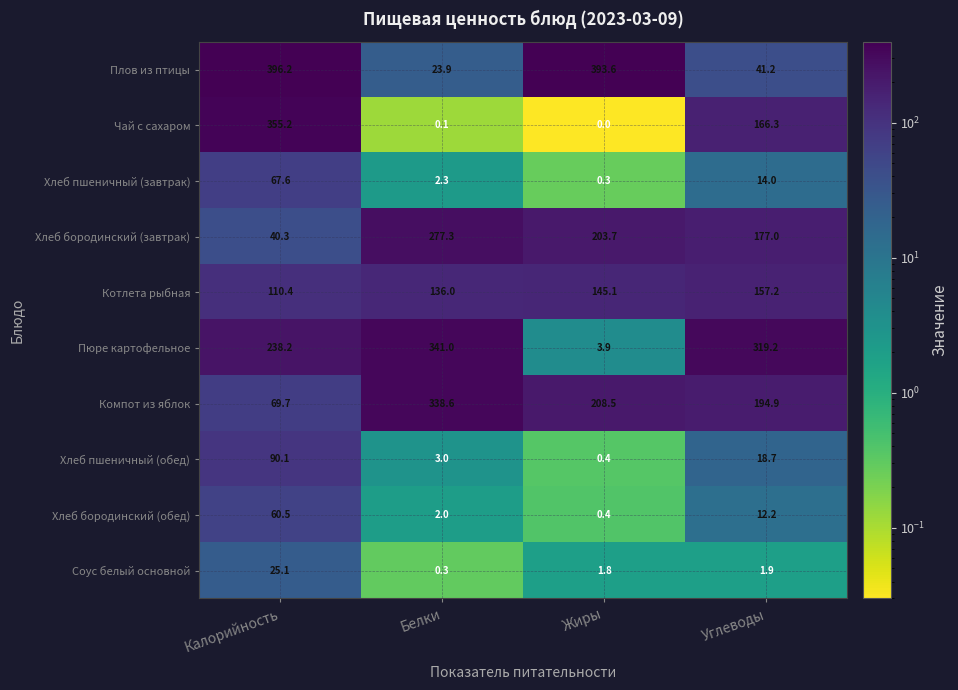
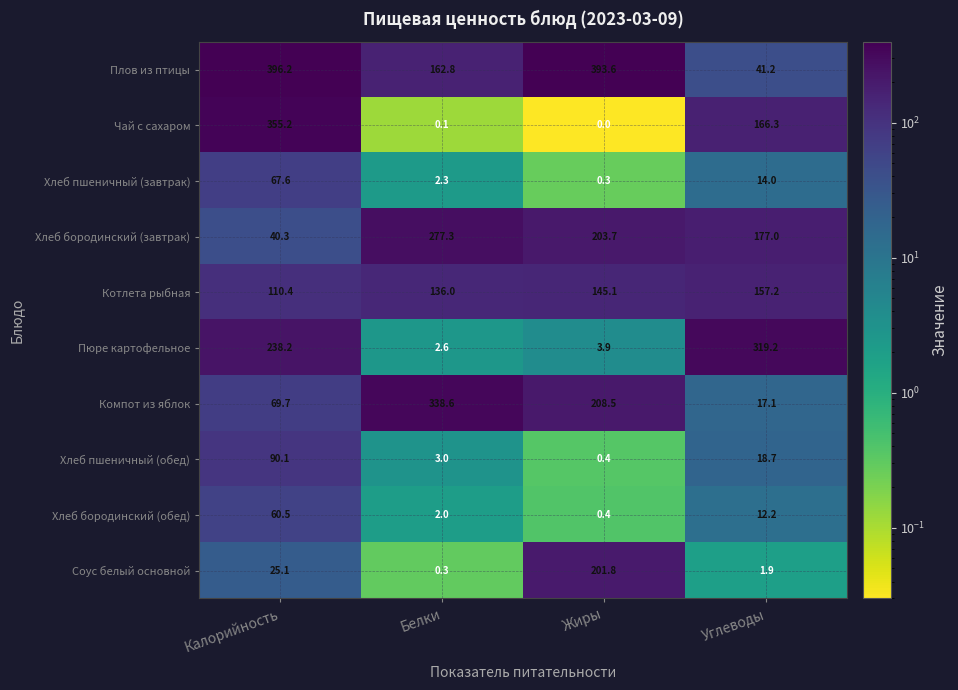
Плов из птицы, Белки: 23.9 -> 162.8
Пюре картофельное, Белки: 341.0 -> 2.6
Компот из яблок, Углеводы: 194.9 -> 17.1
Соус белый основной, Жиры: 1.8 -> 201.8
